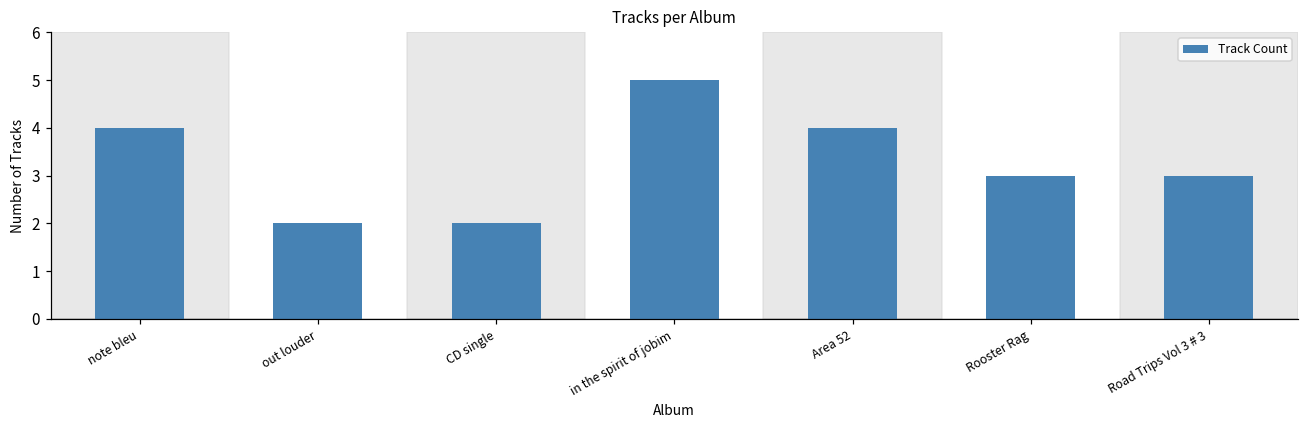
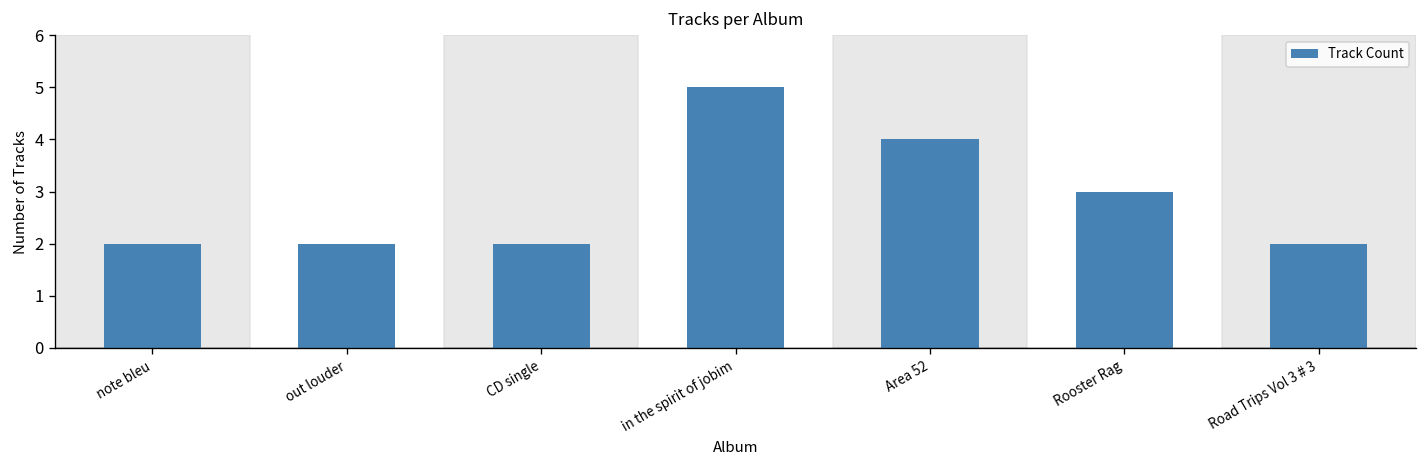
note bleu: 4 -> 2
Road Trips Vol 3 # 3: 3 -> 2
